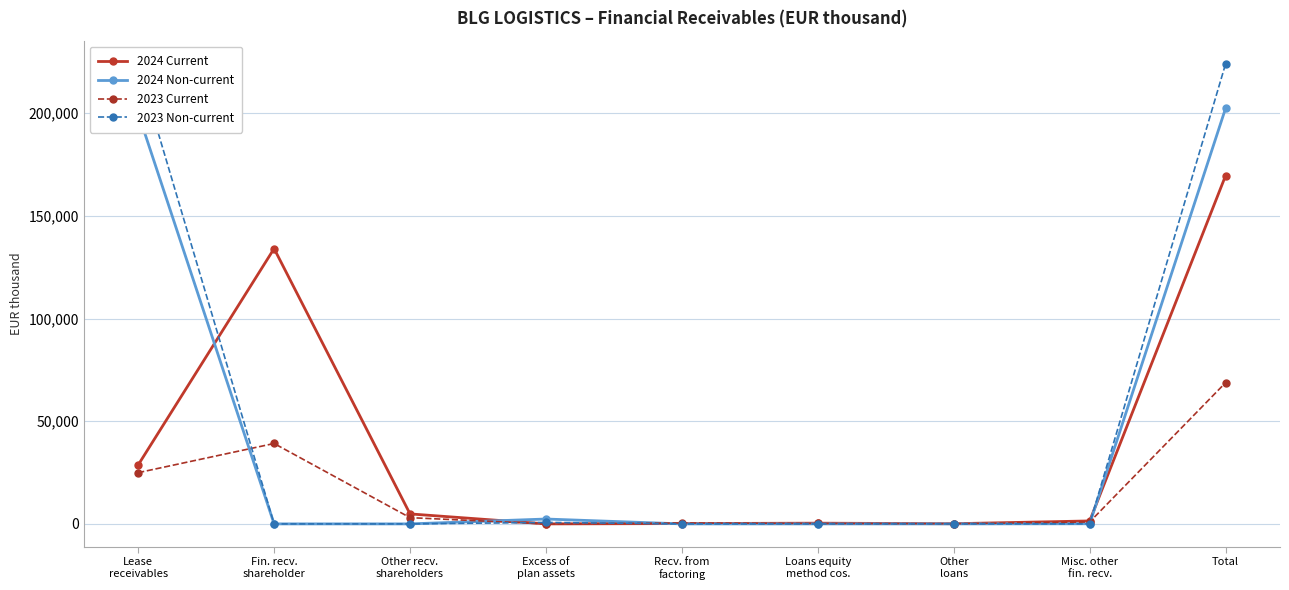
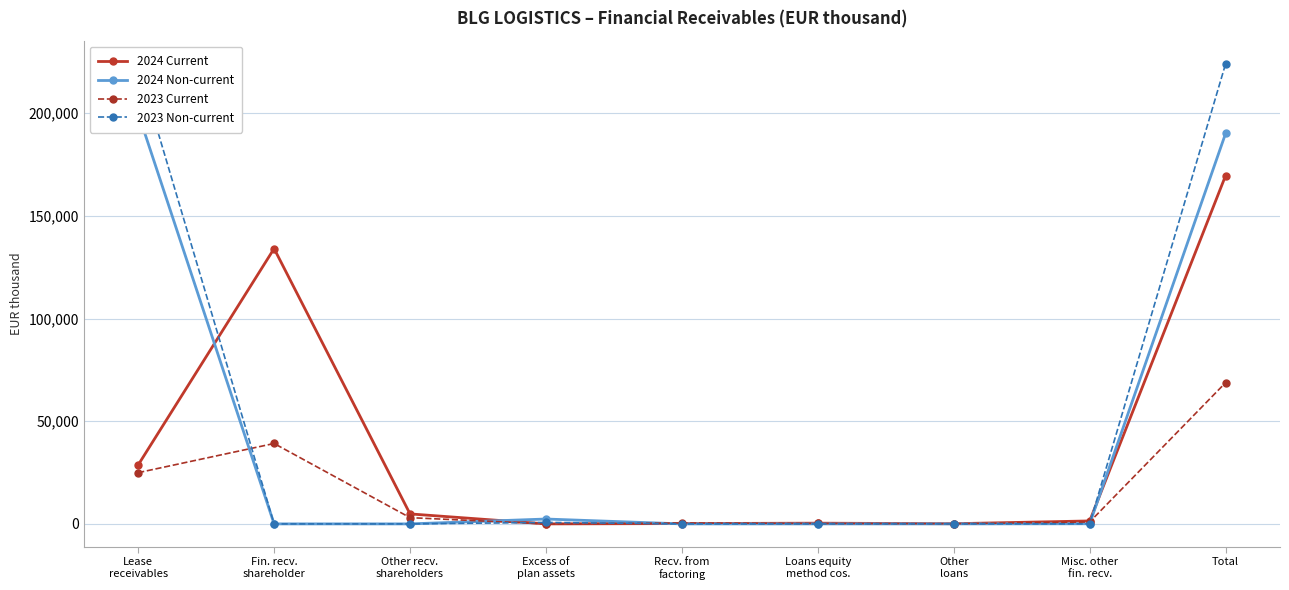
2024 Non-current, Total: 202,000 -> 190,000
